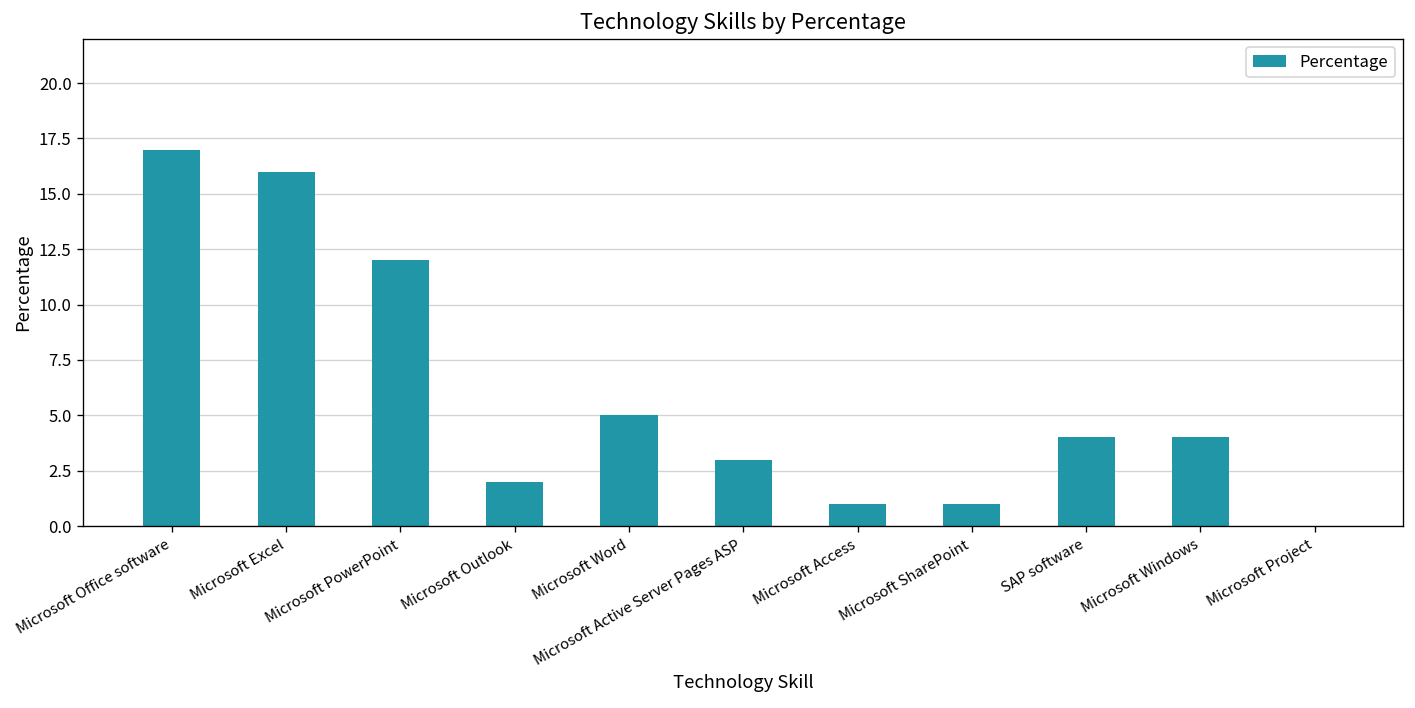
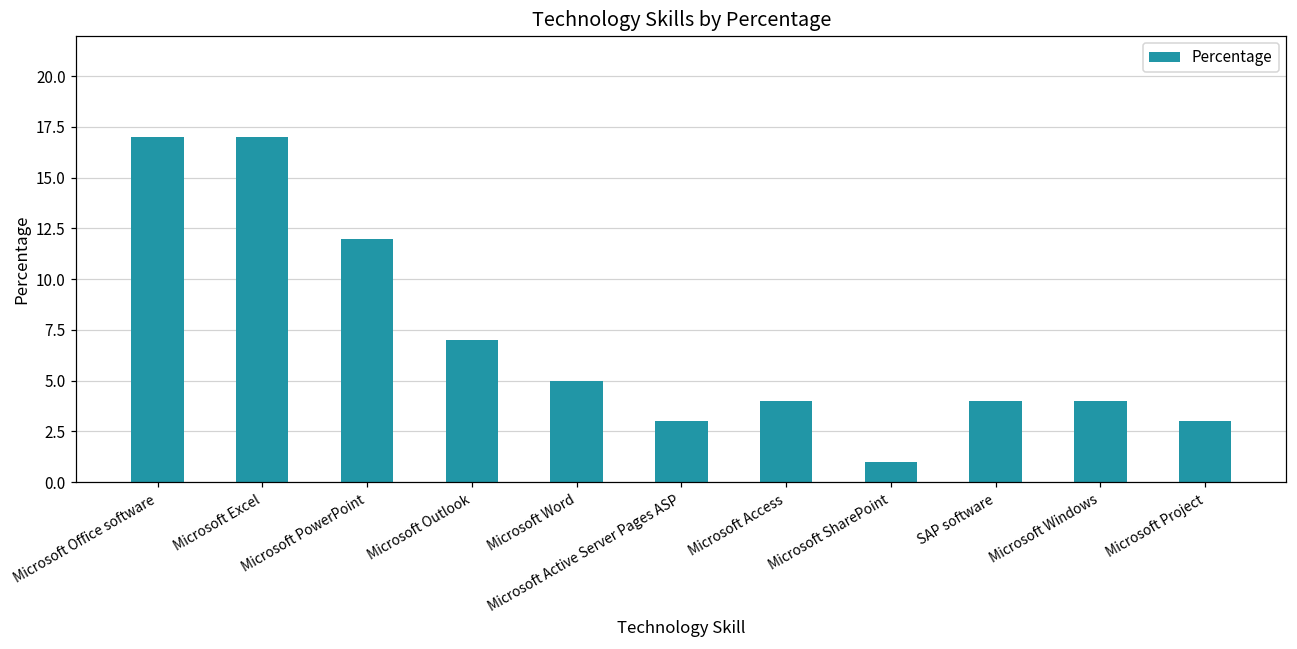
Microsoft Excel: 16 -> 17
Microsoft Outlook: 2 -> 7
Microsoft Access: 1 -> 4
Microsoft Project: 0 -> 3
